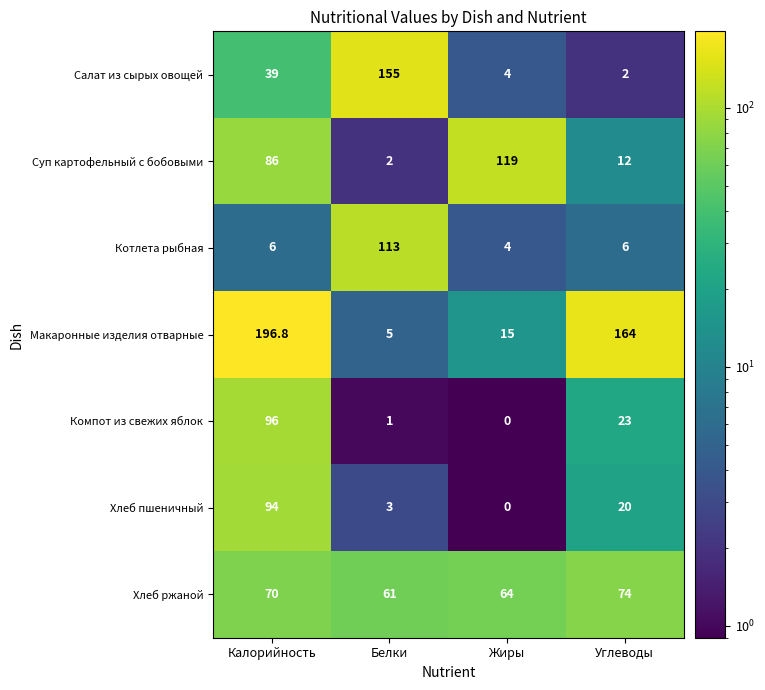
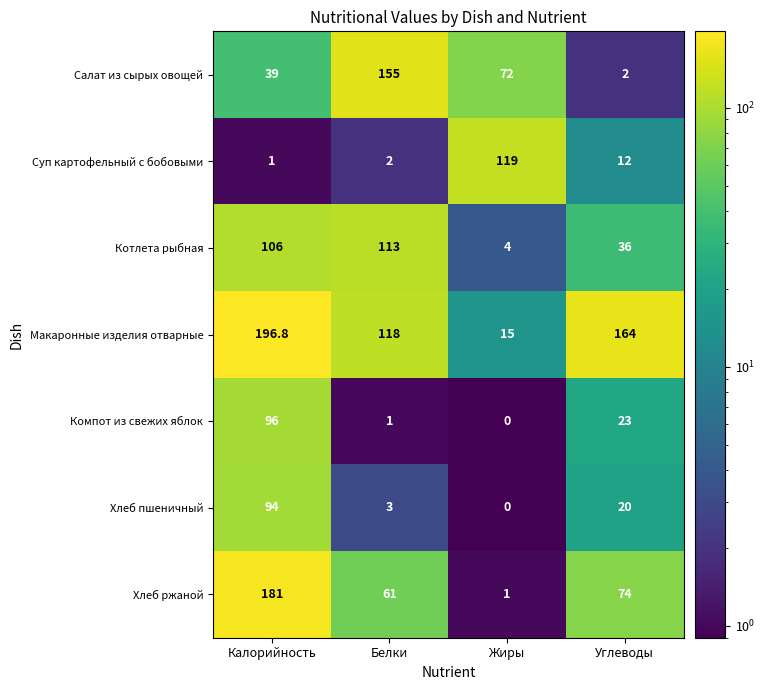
Салат из сырых овощей, Жиры: 4 -> 72
Суп картофельный с бобовыми, Калорийность: 86 -> 1
Котлета рыбная, Калорийность: 6 -> 106
Котлета рыбная, Углеводы: 6 -> 36
Макаронные изделия отварные, Белки: 5 -> 118
Хлеб ржаной, Калорийность: 70 -> 181
Хлеб ржаной, Жиры: 64 -> 1
